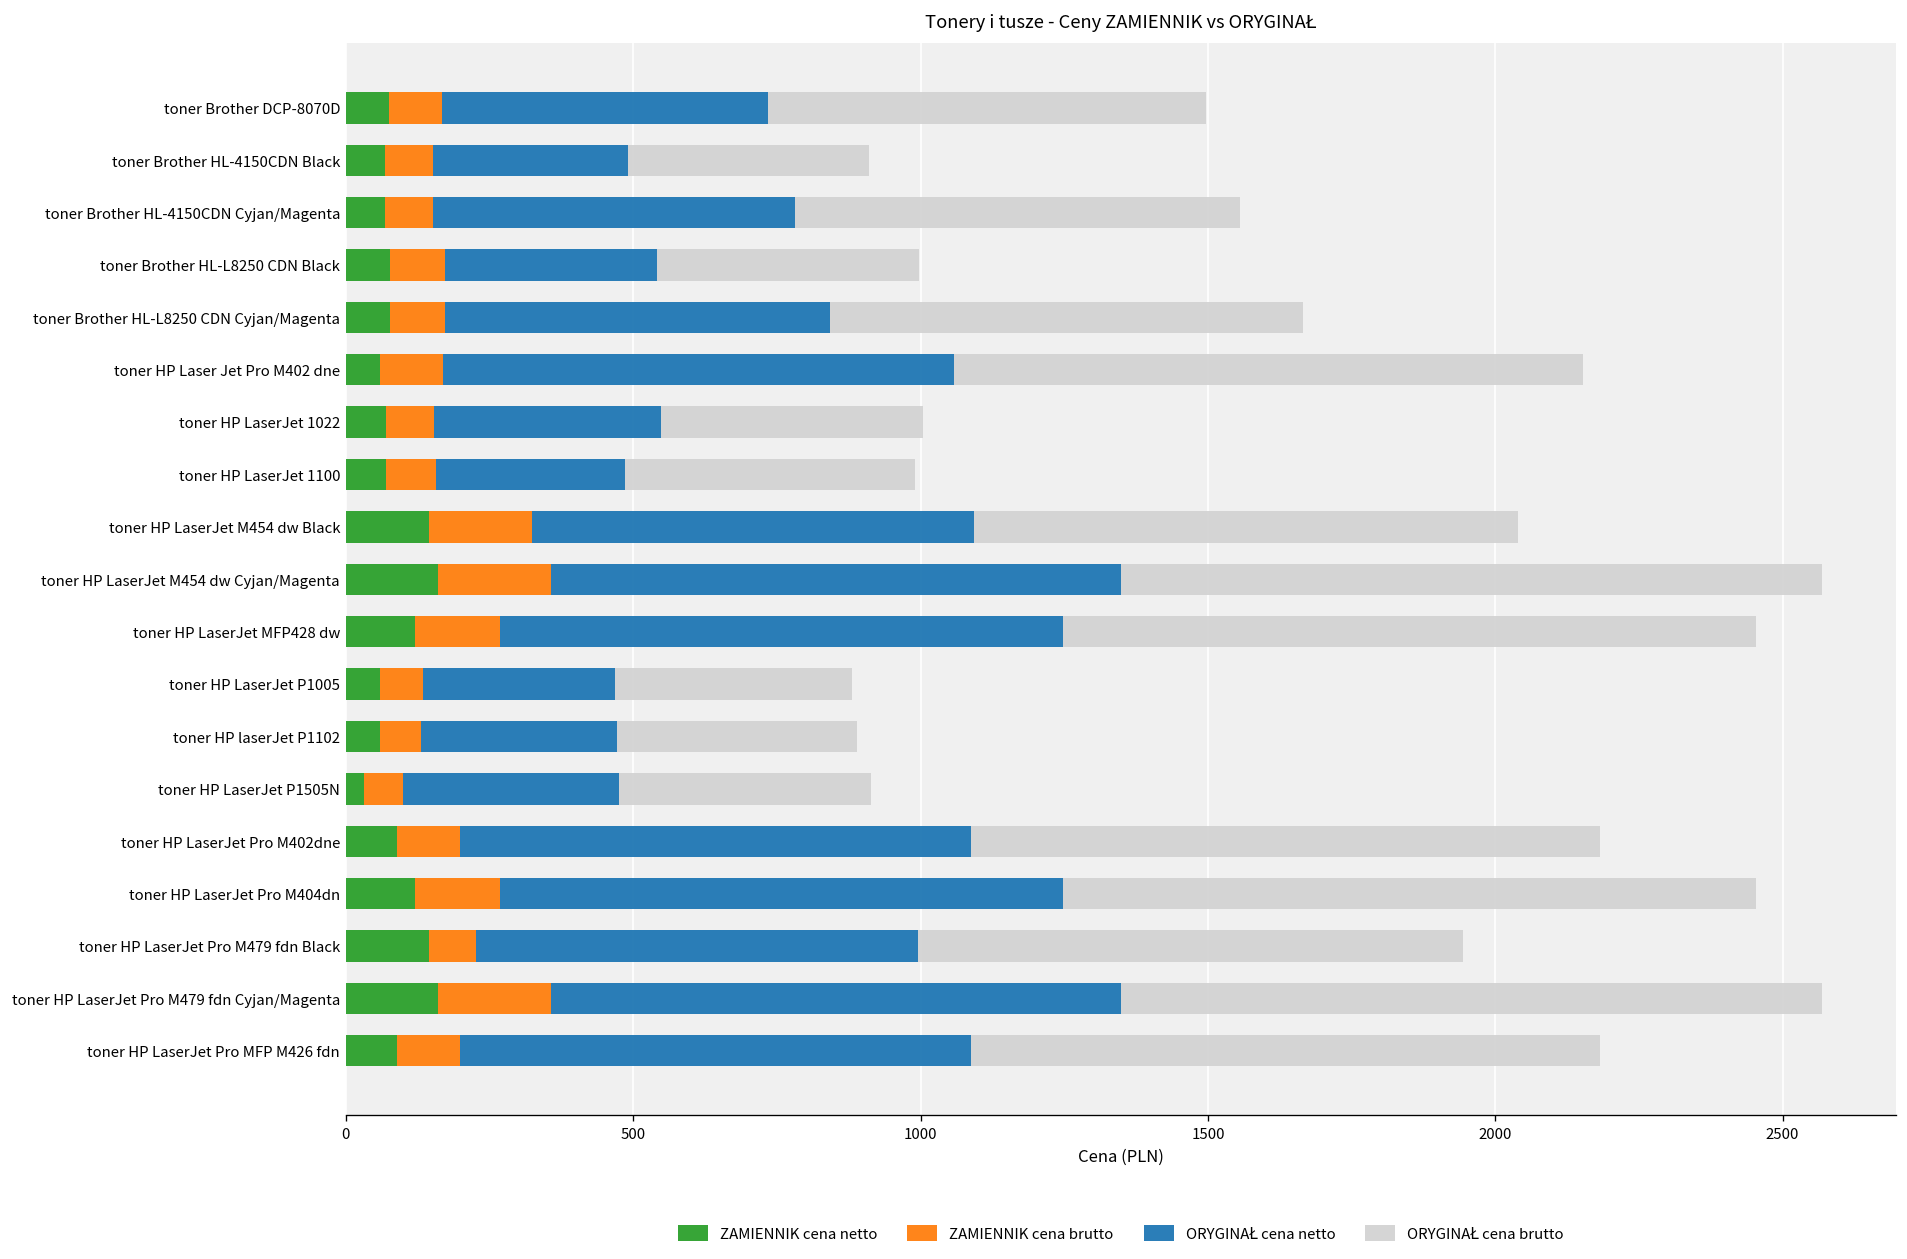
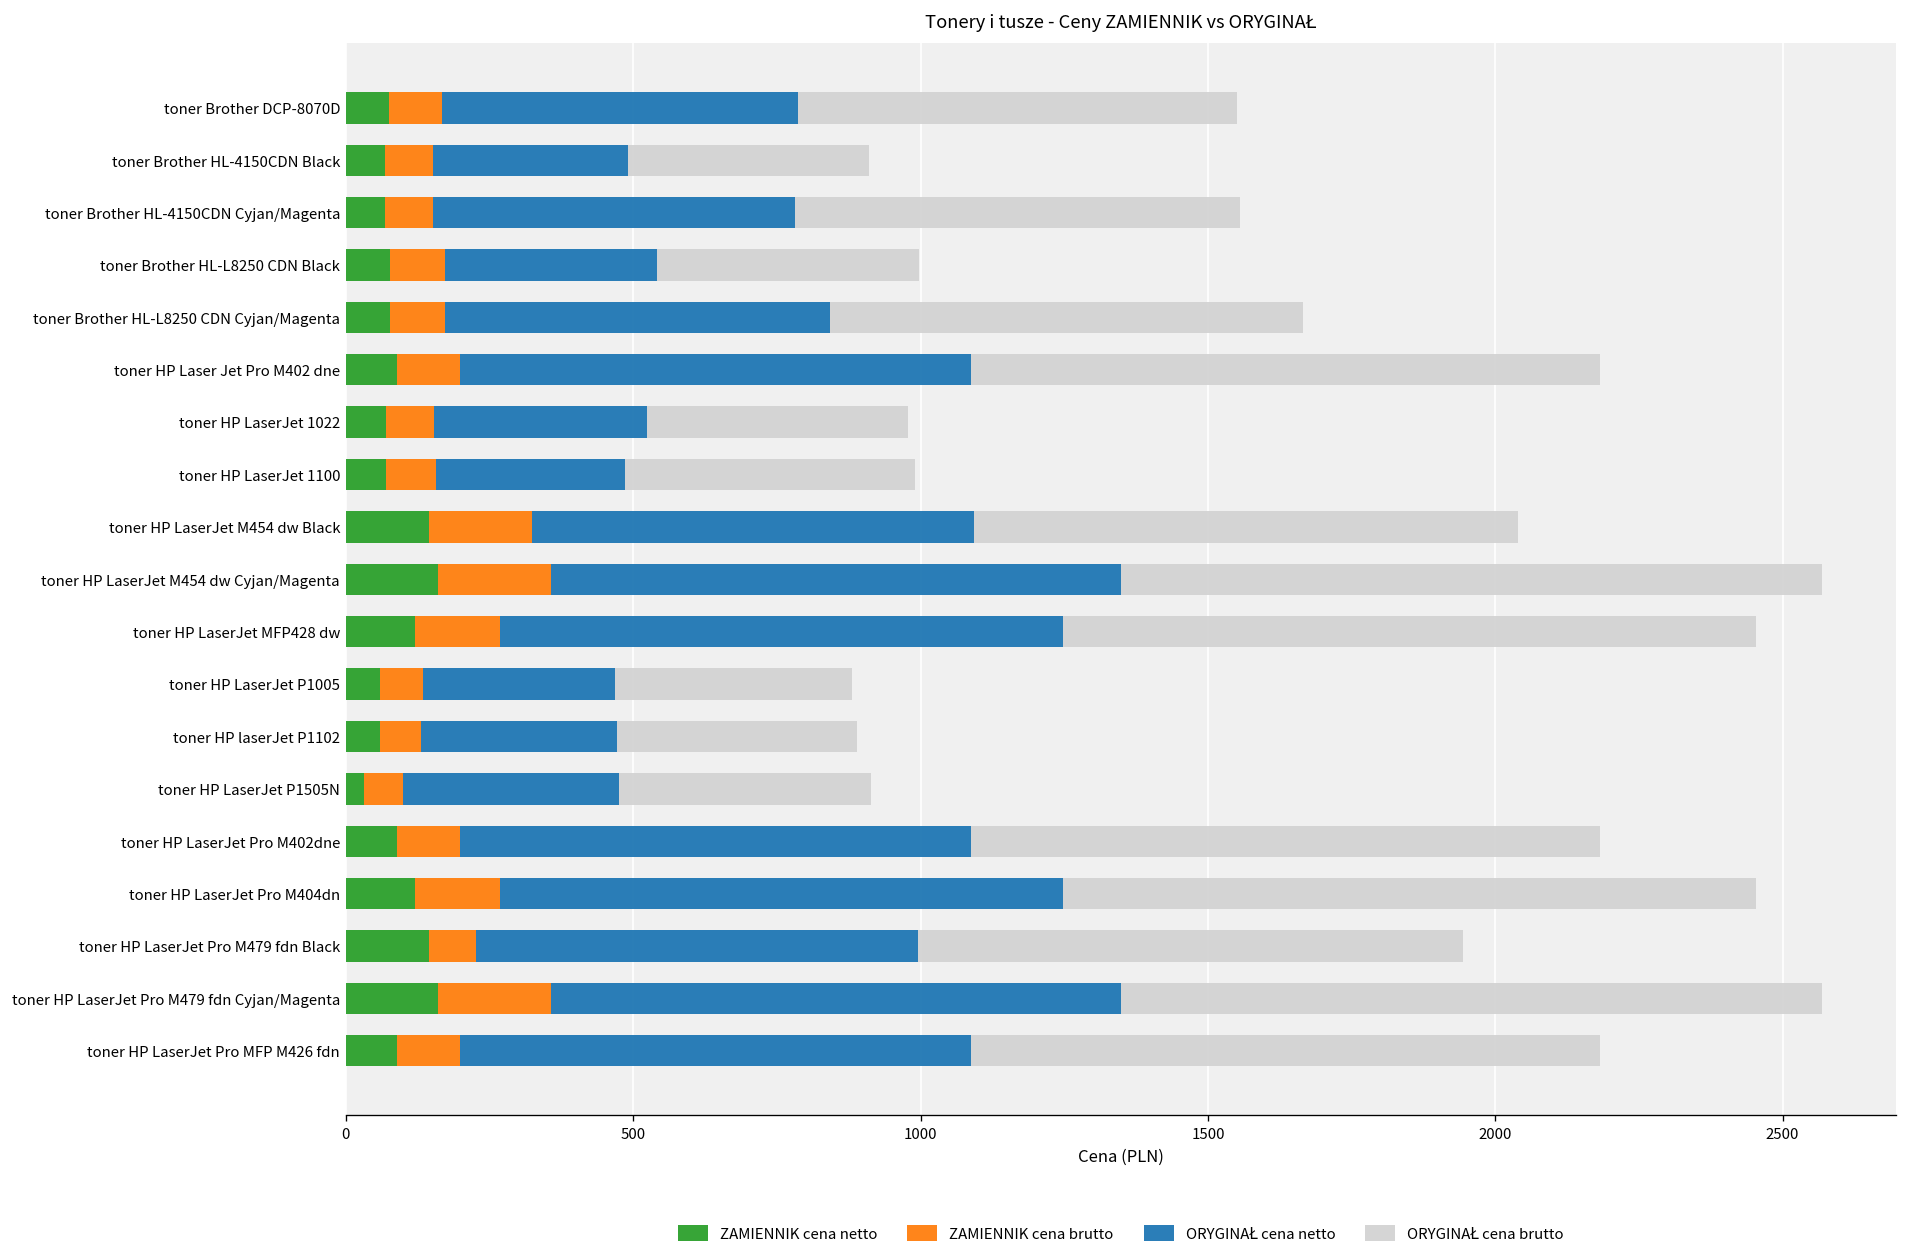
ORYGINAŁ cena netto, toner Brother DCP-8070D: 570 -> 620
ZAMIENNIK cena netto, toner HP Laser Jet Pro M402 dne: 60 -> 90
ORYGINAŁ cena netto, toner HP LaserJet 1022: 400 -> 370
